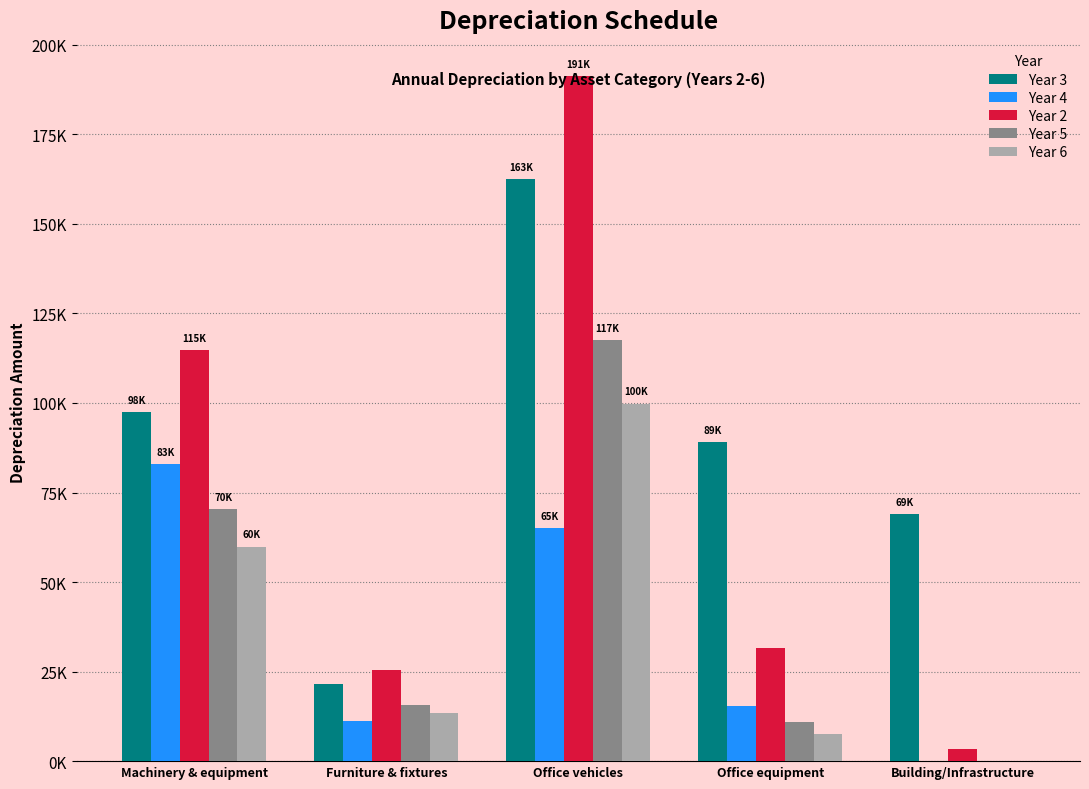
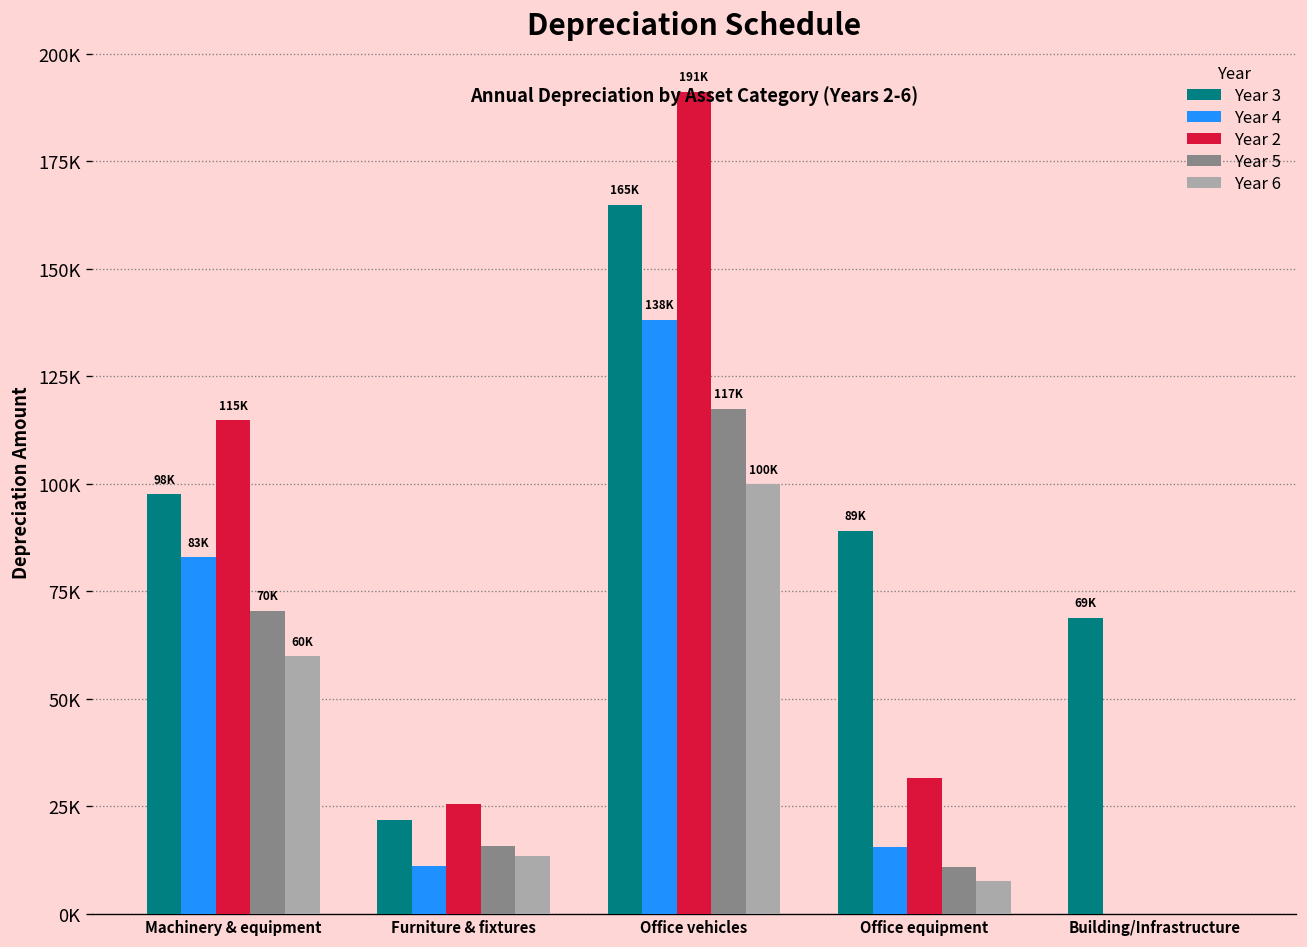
Year 3, Office vehicles: 163K -> 165K
Year 4, Office vehicles: 65K -> 138K
Year 2, Building/Infrastructure: 3000 -> 0
